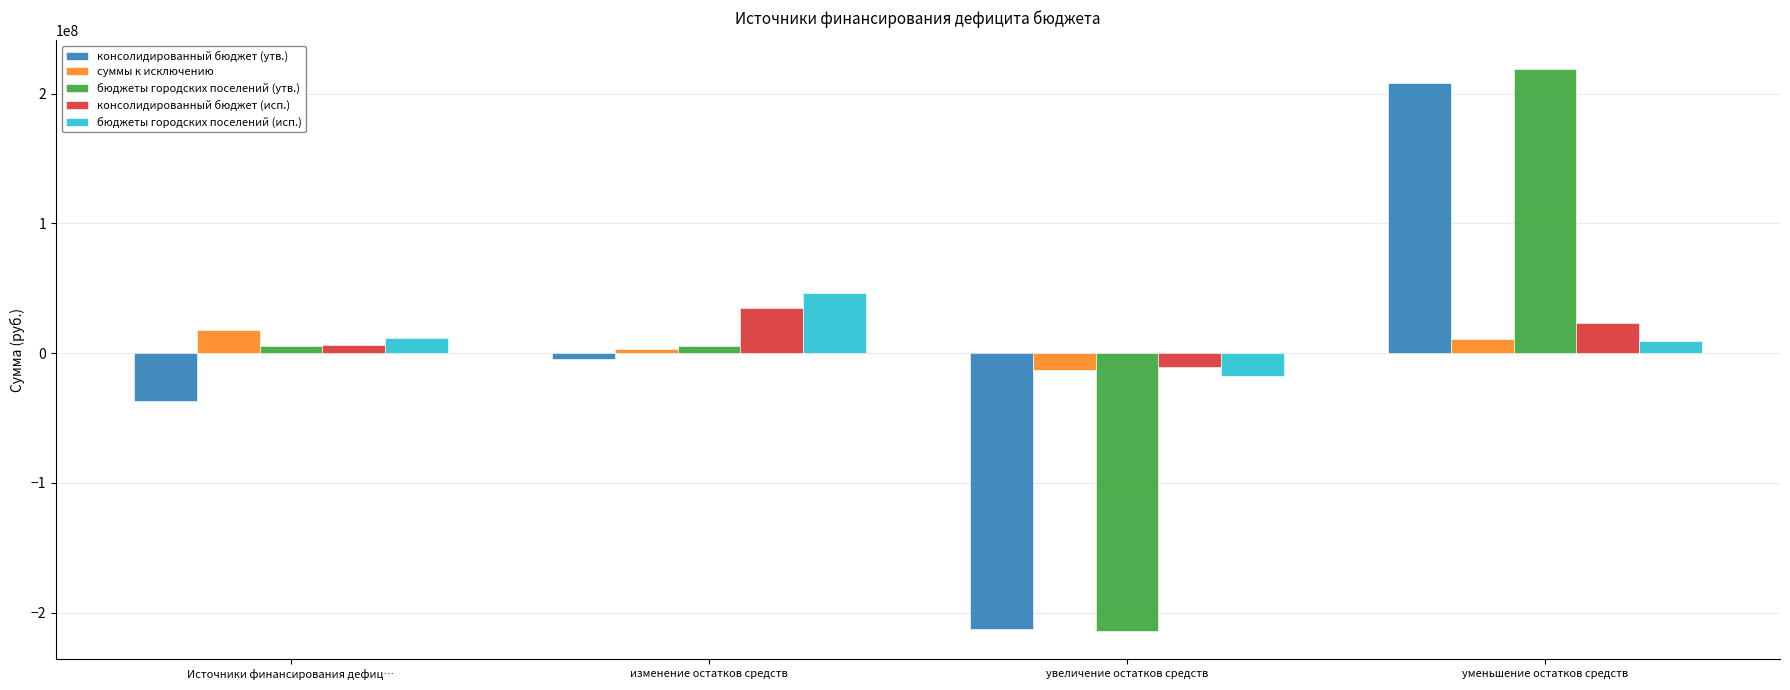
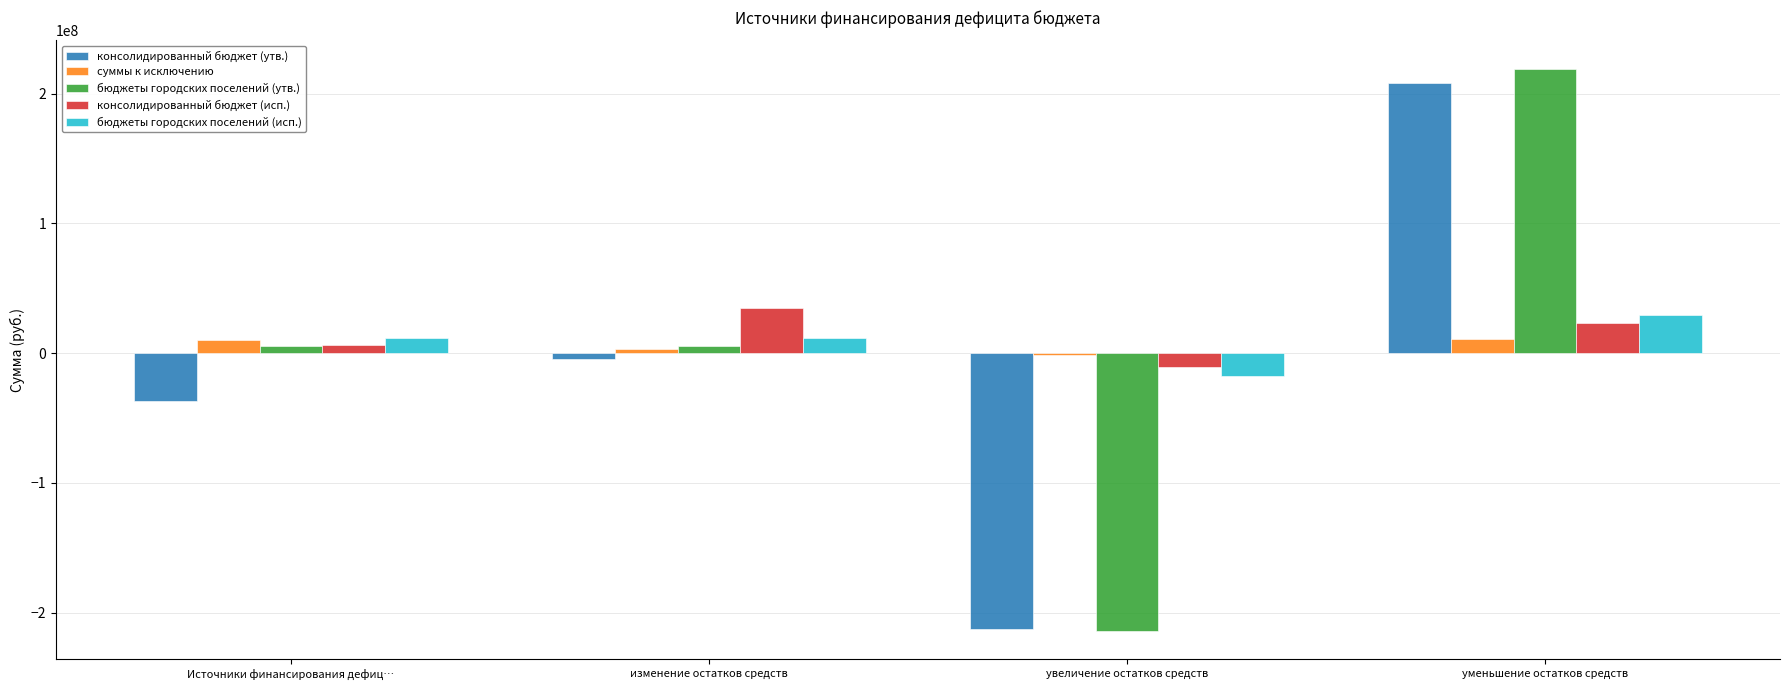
суммы к исключению, Источники финансирования дефиц…: 17000000 -> 10000000
бюджеты городских поселений (исп.), изменение остатков средств: 46000000 -> 11000000
суммы к исключению, увеличение остатков средств: -13000000 -> -1000000
бюджеты городских поселений (исп.), уменьшение остатков средств: 9000000 -> 29000000
